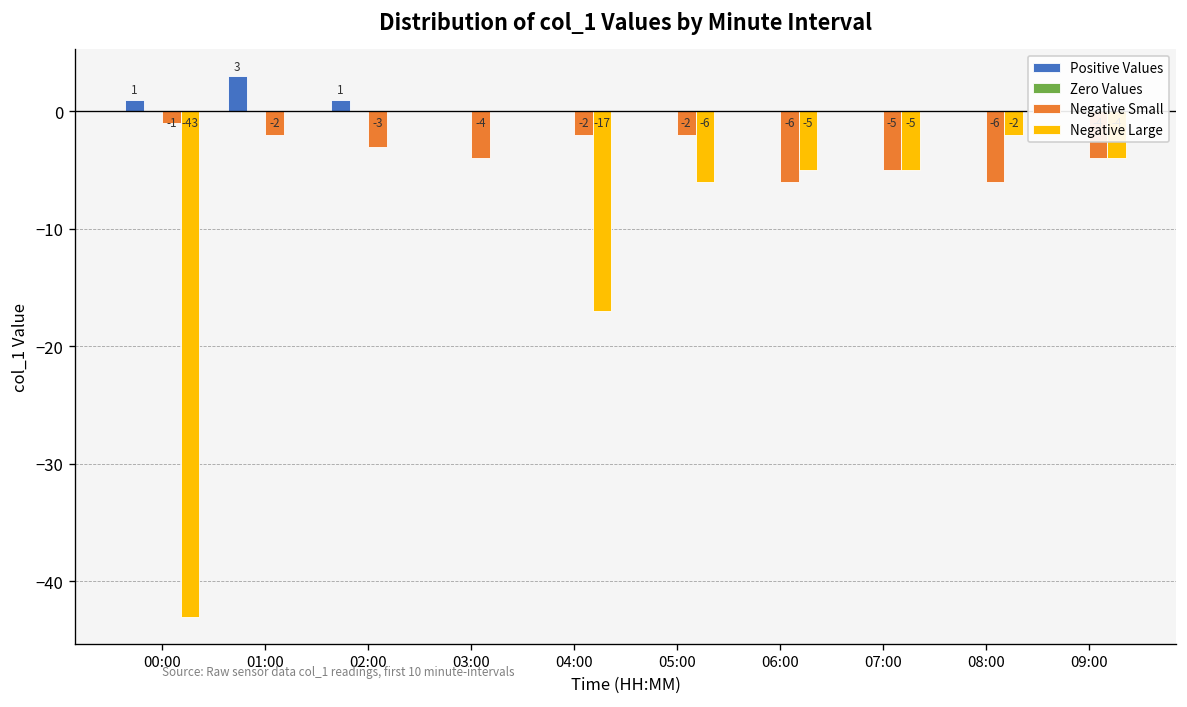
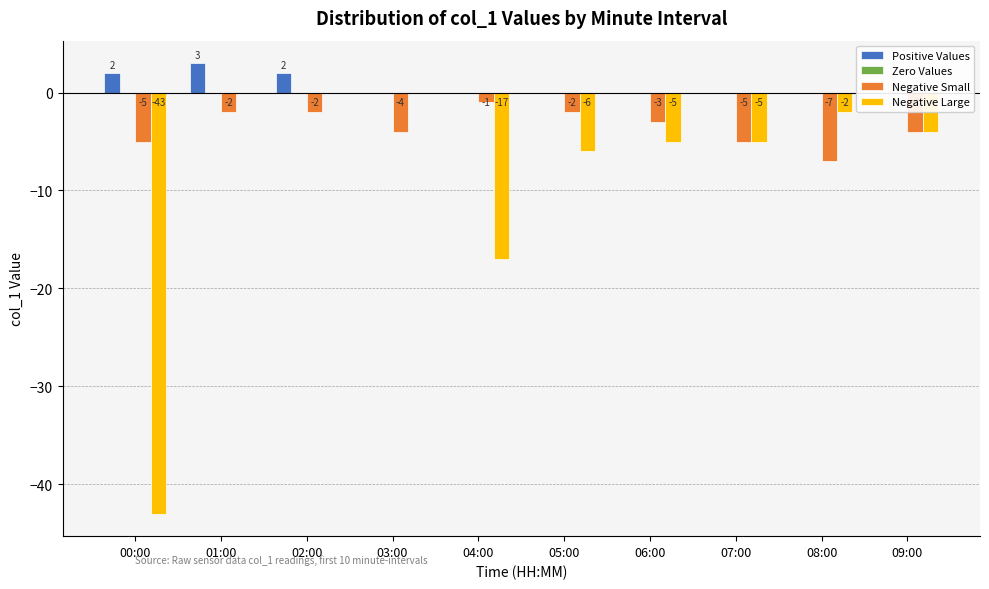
Positive Values, 00:00: 1 -> 2
Negative Small, 00:00: -1 -> -5
Positive Values, 02:00: 1 -> 2
Negative Small, 02:00: -3 -> -2
Negative Small, 04:00: -2 -> -1
Negative Small, 06:00: -6 -> -3
Negative Small, 08:00: -6 -> -7
